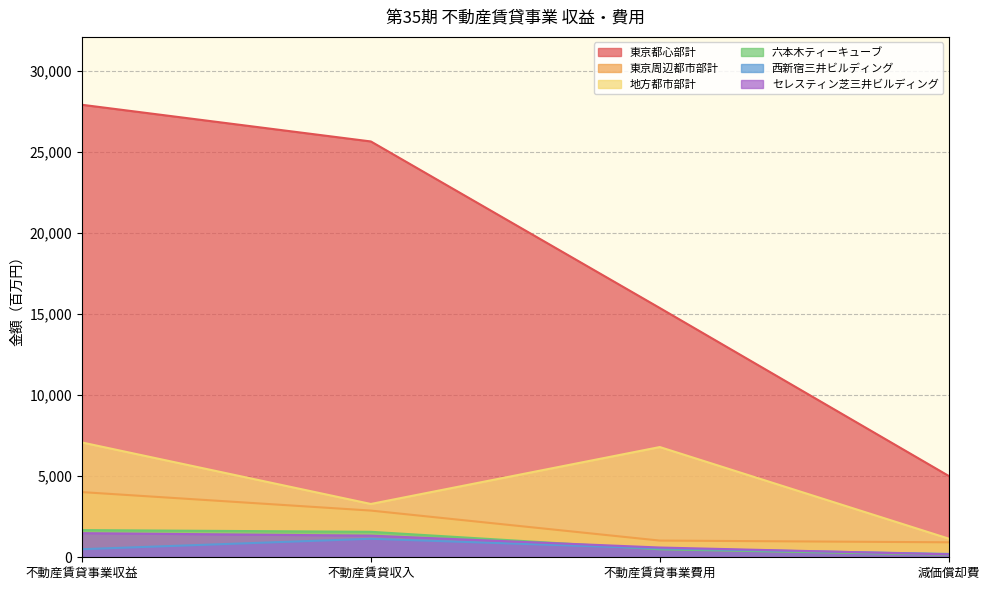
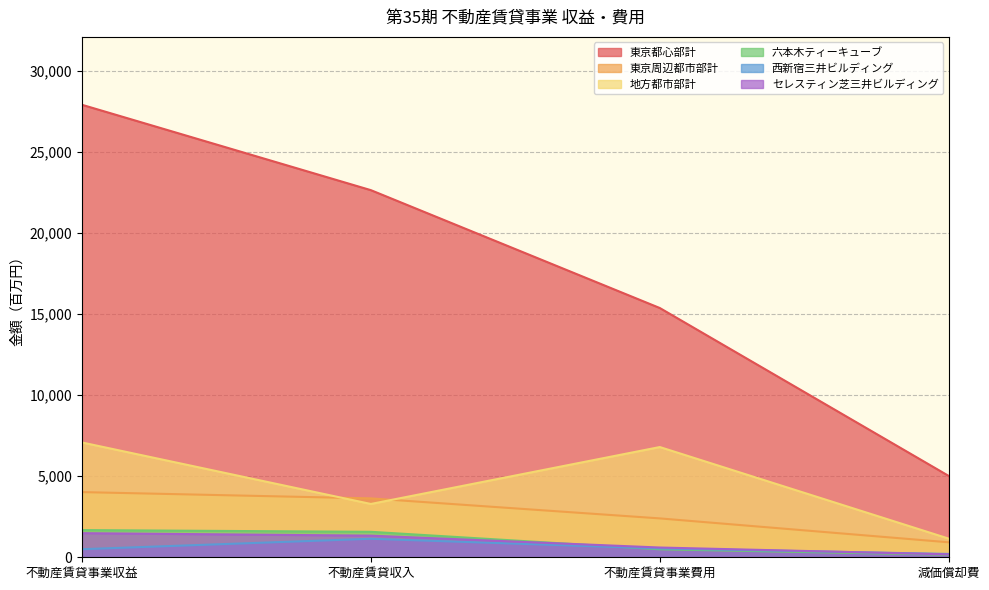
東京都心部計, 不動産賃貸収入: 25,700 -> 22,700
東京周辺都市部計, 不動産賃貸収入: 2,900 -> 3,600
東京周辺都市部計, 不動産賃貸事業費用: 1,000 -> 2,400
